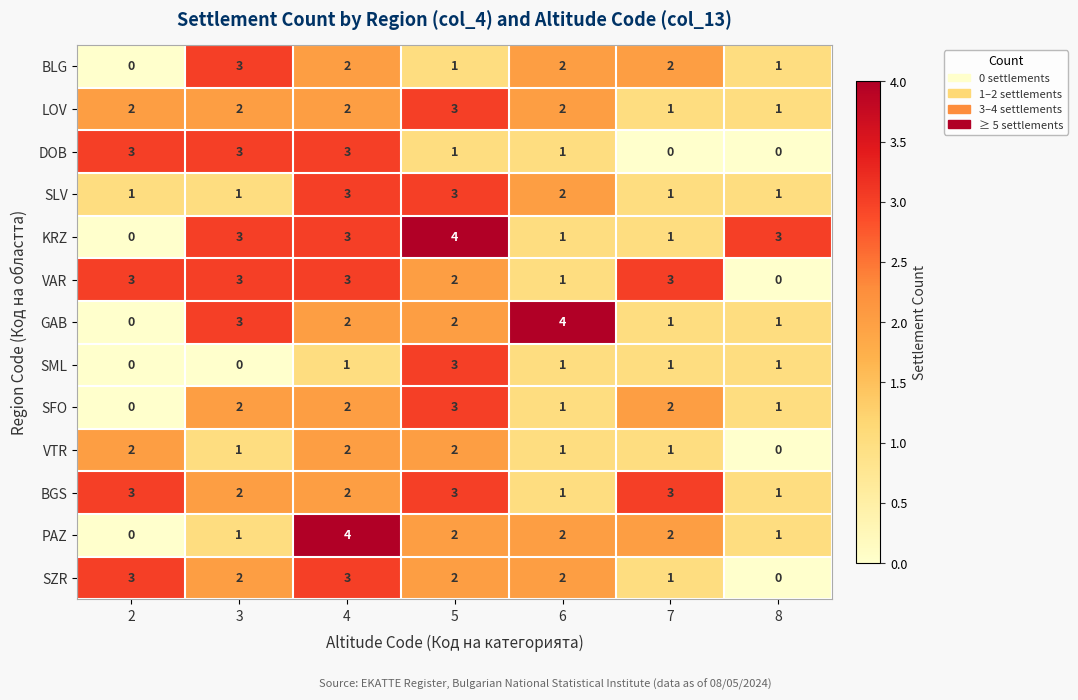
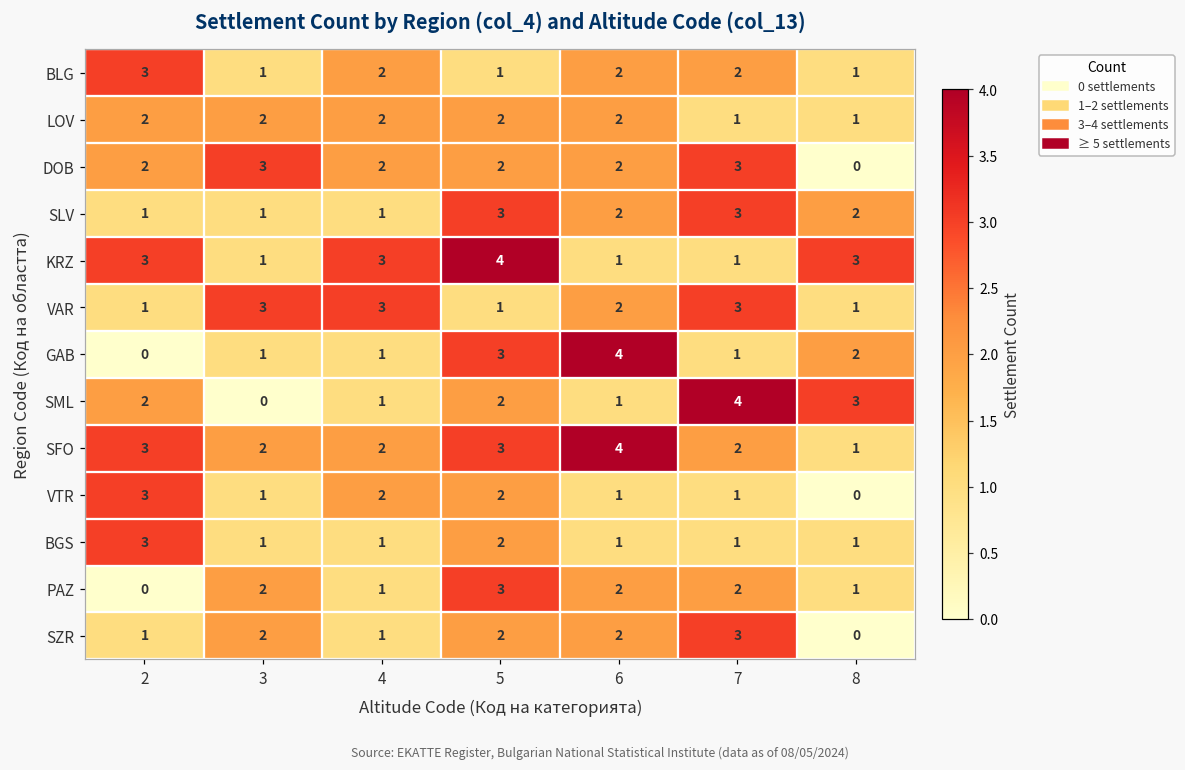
BLG, 2: 0 -> 3
BLG, 3: 3 -> 1
LOV, 5: 3 -> 2
DOB, 2: 3 -> 2
DOB, 4: 3 -> 2
DOB, 5: 1 -> 2
DOB, 6: 1 -> 2
DOB, 7: 0 -> 3
SLV, 4: 3 -> 1
SLV, 7: 1 -> 3
SLV, 8: 1 -> 2
KRZ, 2: 0 -> 3
KRZ, 3: 3 -> 1
VAR, 2: 3 -> 1
VAR, 5: 2 -> 1
VAR, 6: 1 -> 2
VAR, 8: 0 -> 1
GAB, 3: 3 -> 1
GAB, 4: 2 -> 1
GAB, 5: 2 -> 3
GAB, 8: 1 -> 2
SML, 2: 0 -> 2
SML, 5: 3 -> 2
SML, 7: 1 -> 4
SML, 8: 1 -> 3
SFO, 2: 0 -> 3
SFO, 6: 1 -> 4
VTR, 2: 2 -> 3
BGS, 3: 2 -> 1
BGS, 4: 2 -> 1
BGS, 5: 3 -> 2
BGS, 7: 3 -> 1
PAZ, 3: 1 -> 2
PAZ, 4: 4 -> 1
PAZ, 5: 2 -> 3
SZR, 2: 3 -> 1
SZR, 4: 3 -> 1
SZR, 7: 1 -> 3
